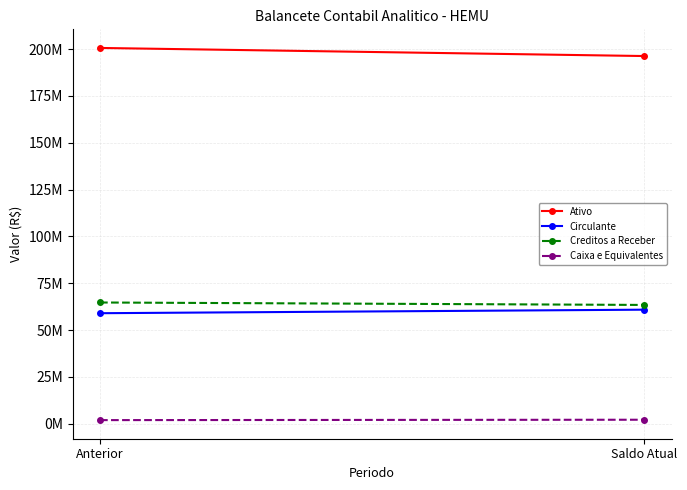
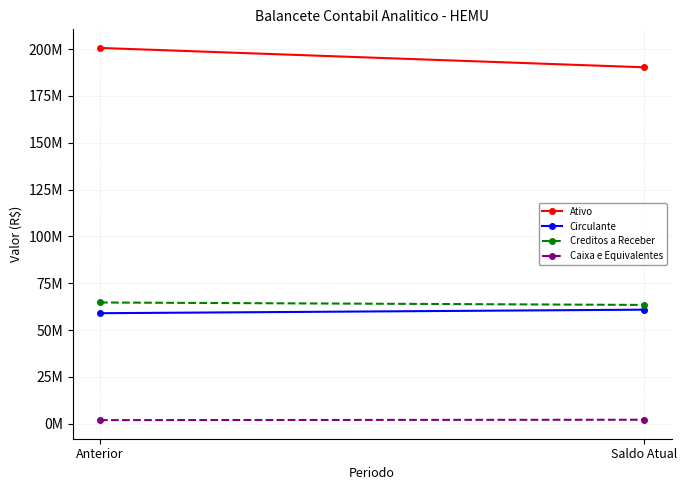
Ativo, Saldo Atual: 196000000 -> 190000000
